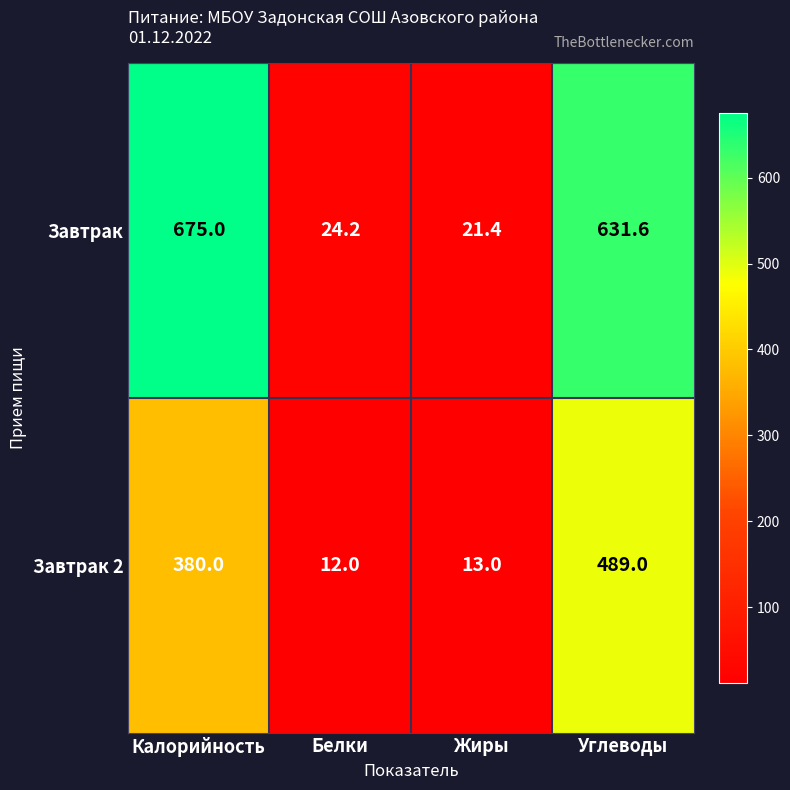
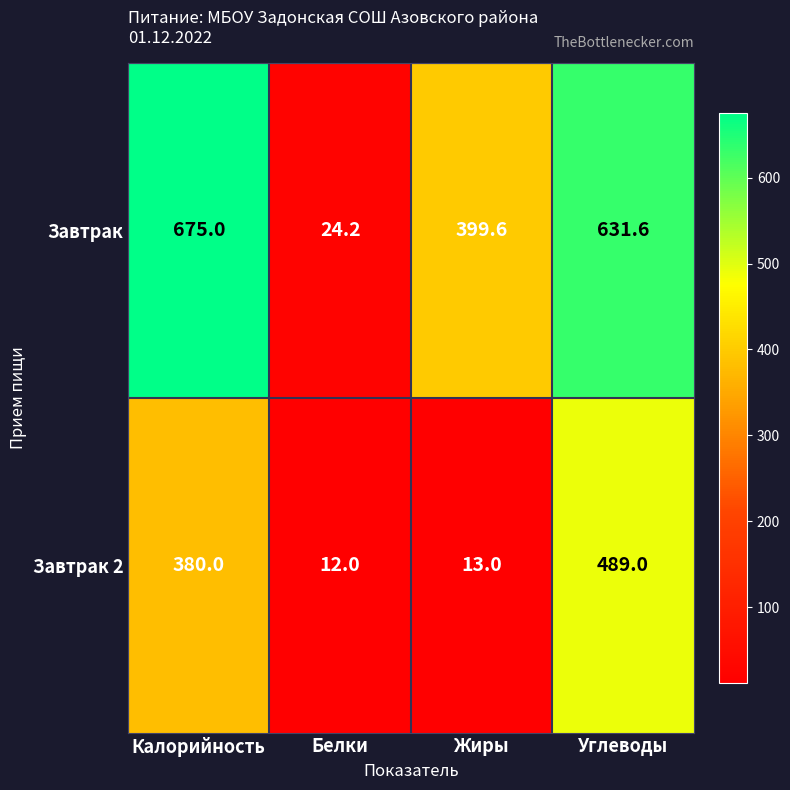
Завтрак, Жиры: 21.4 -> 399.6
